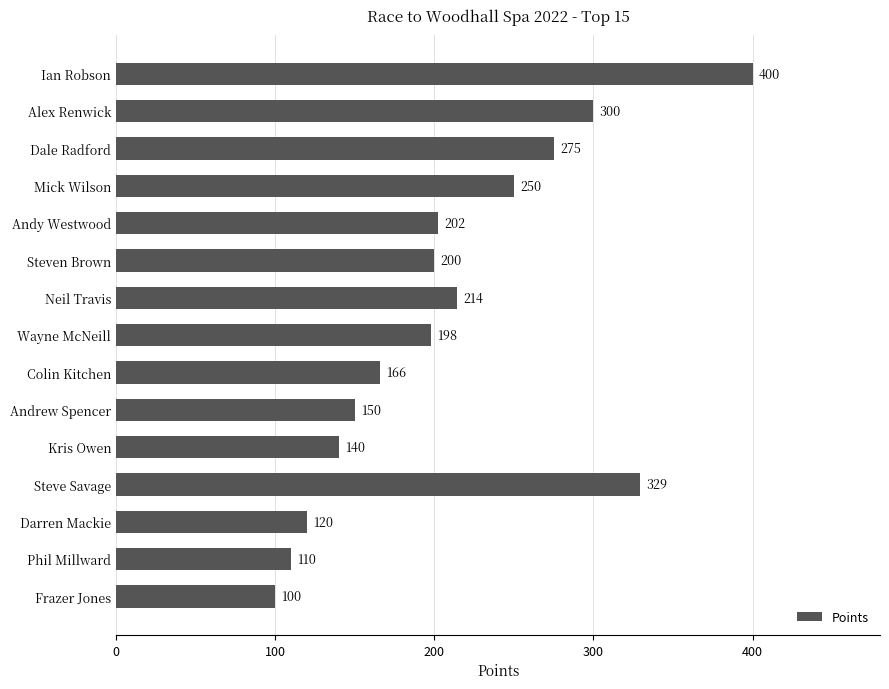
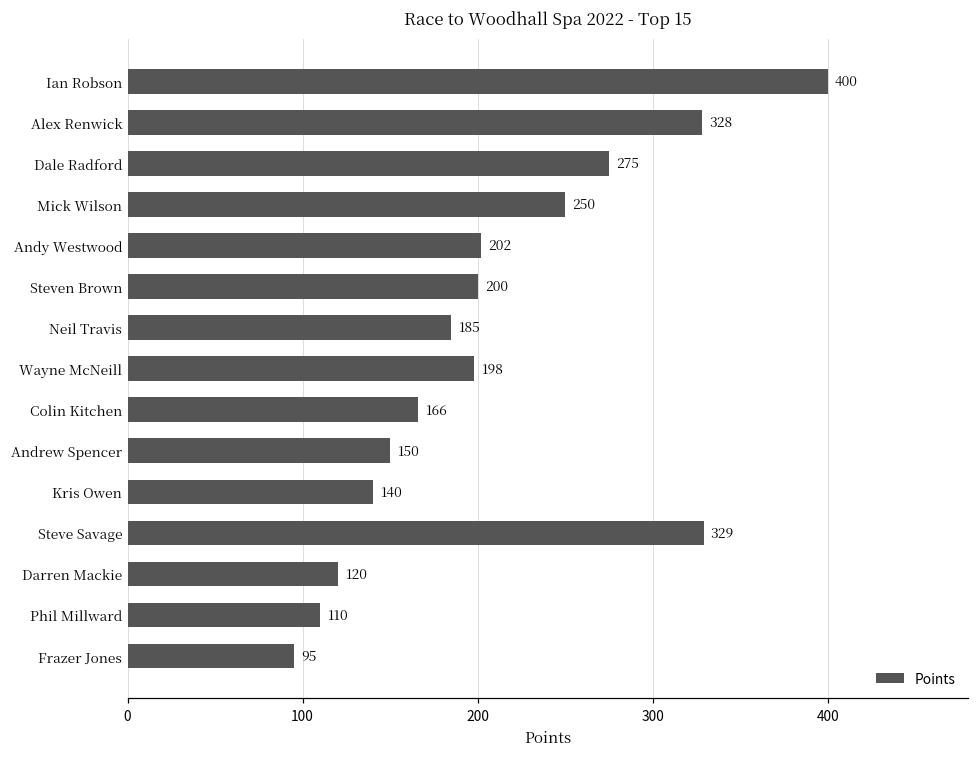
Alex Renwick: 300 -> 328
Neil Travis: 214 -> 185
Frazer Jones: 100 -> 95
